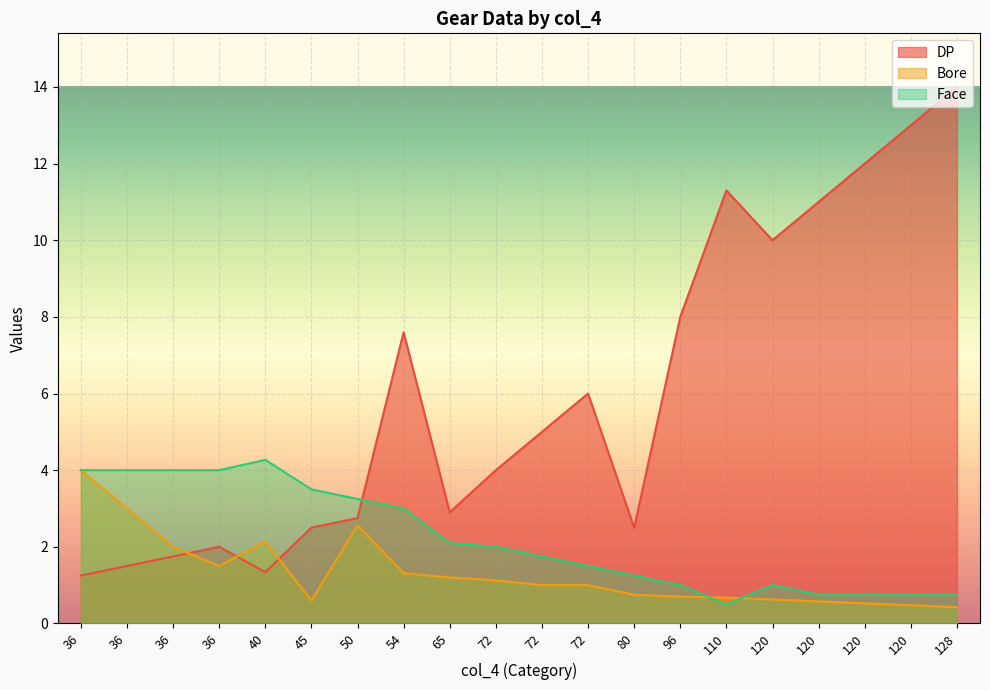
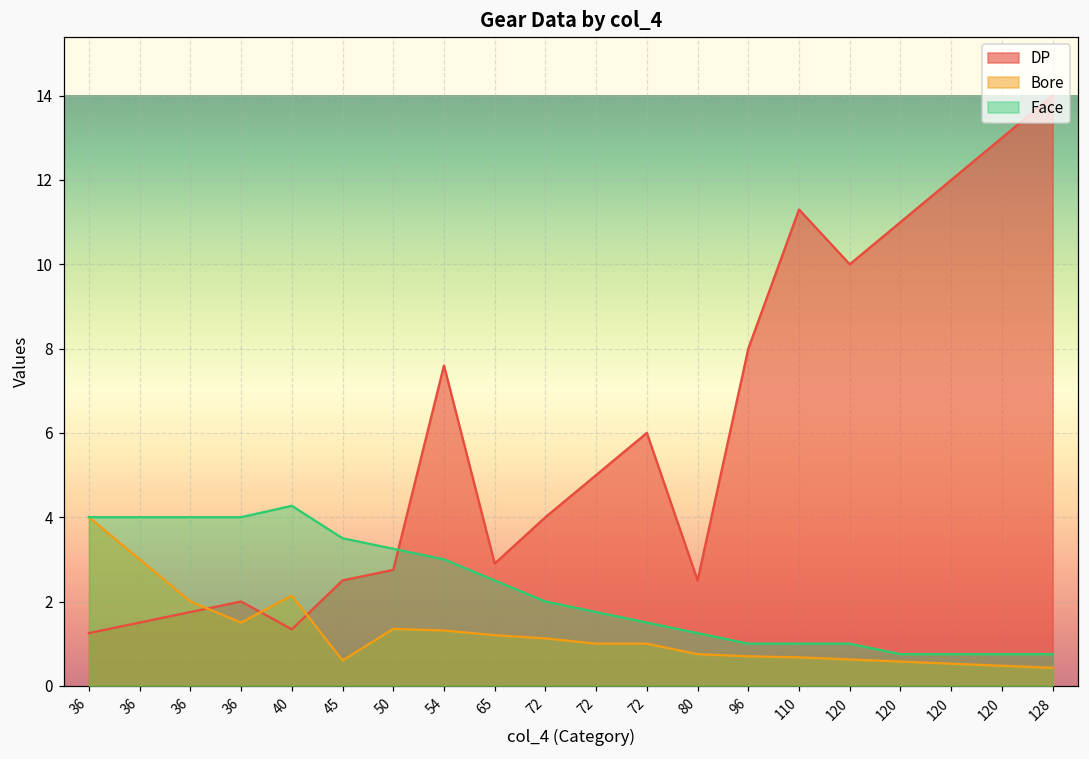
Bore, 50: 2.6 -> 1.4
Face, 65: 2.1 -> 2.5
Face, 110: 0.5 -> 1.0
